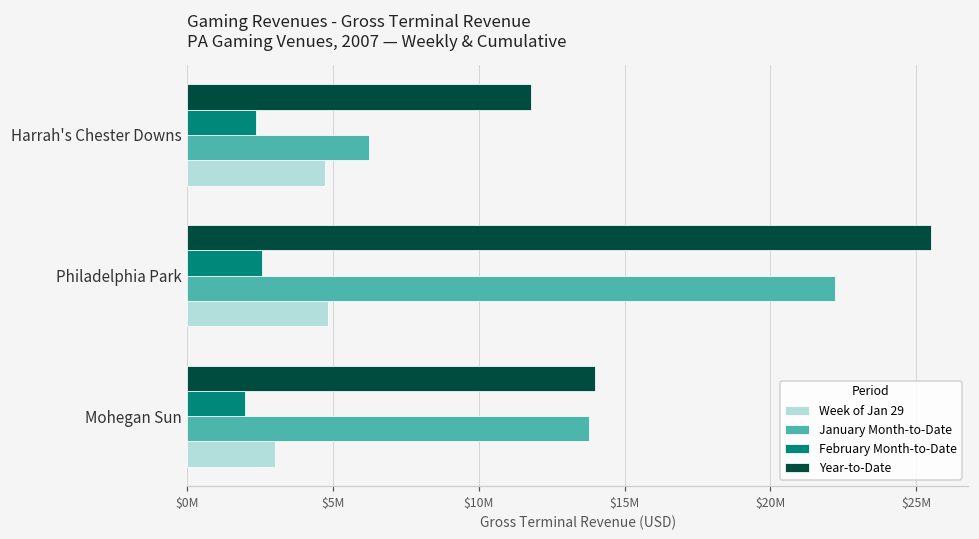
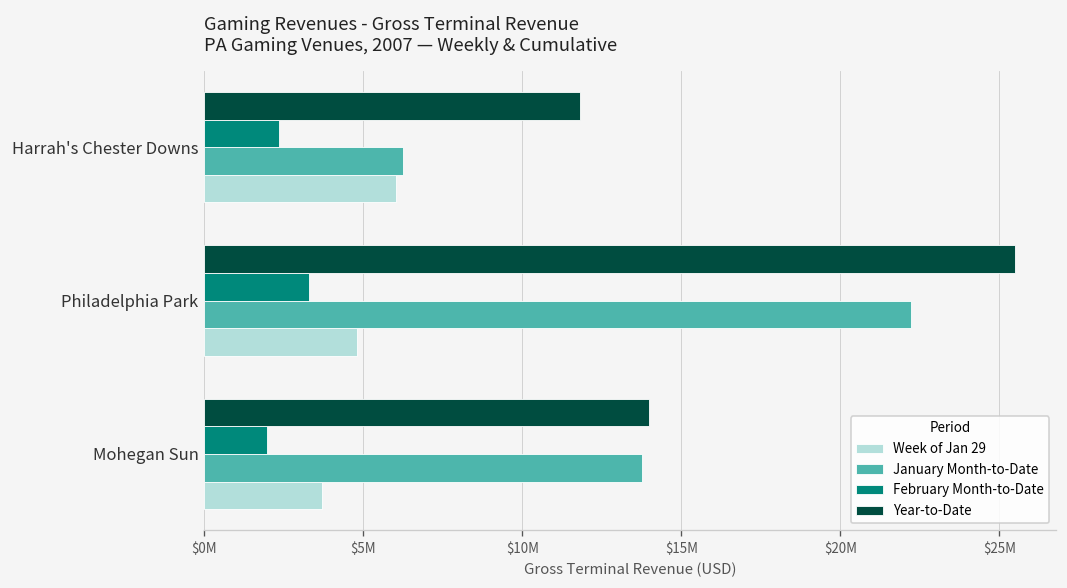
Week of Jan 29, Harrah's Chester Downs: $4700000 -> $6000000
February Month-to-Date, Philadelphia Park: $2600000 -> $3300000
Week of Jan 29, Mohegan Sun: $3000000 -> $3700000
